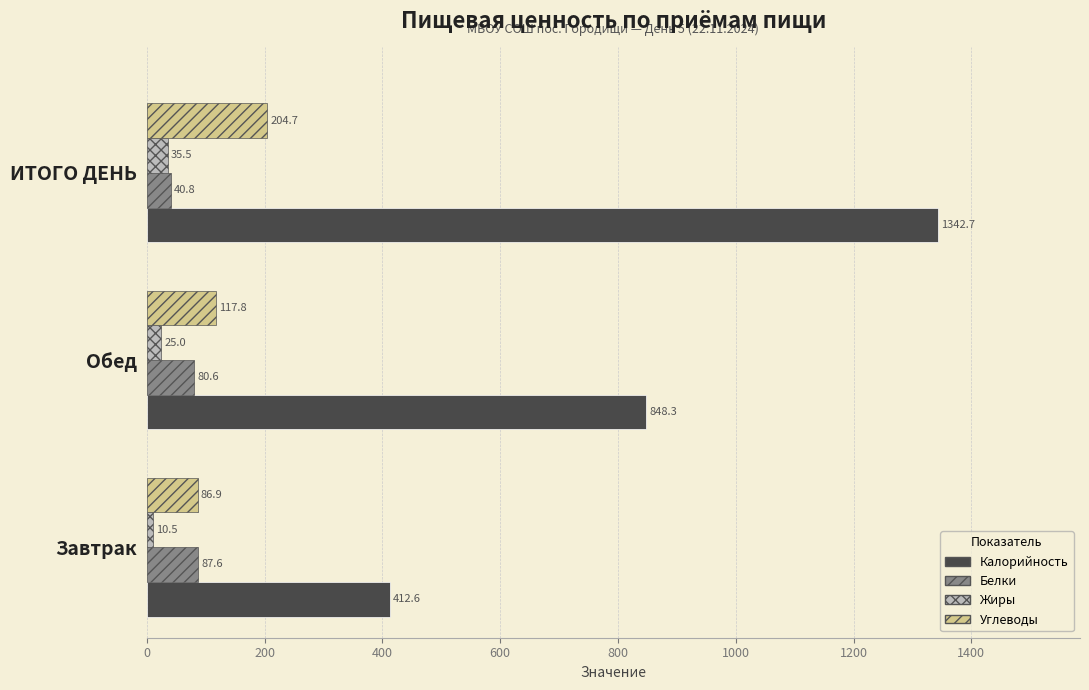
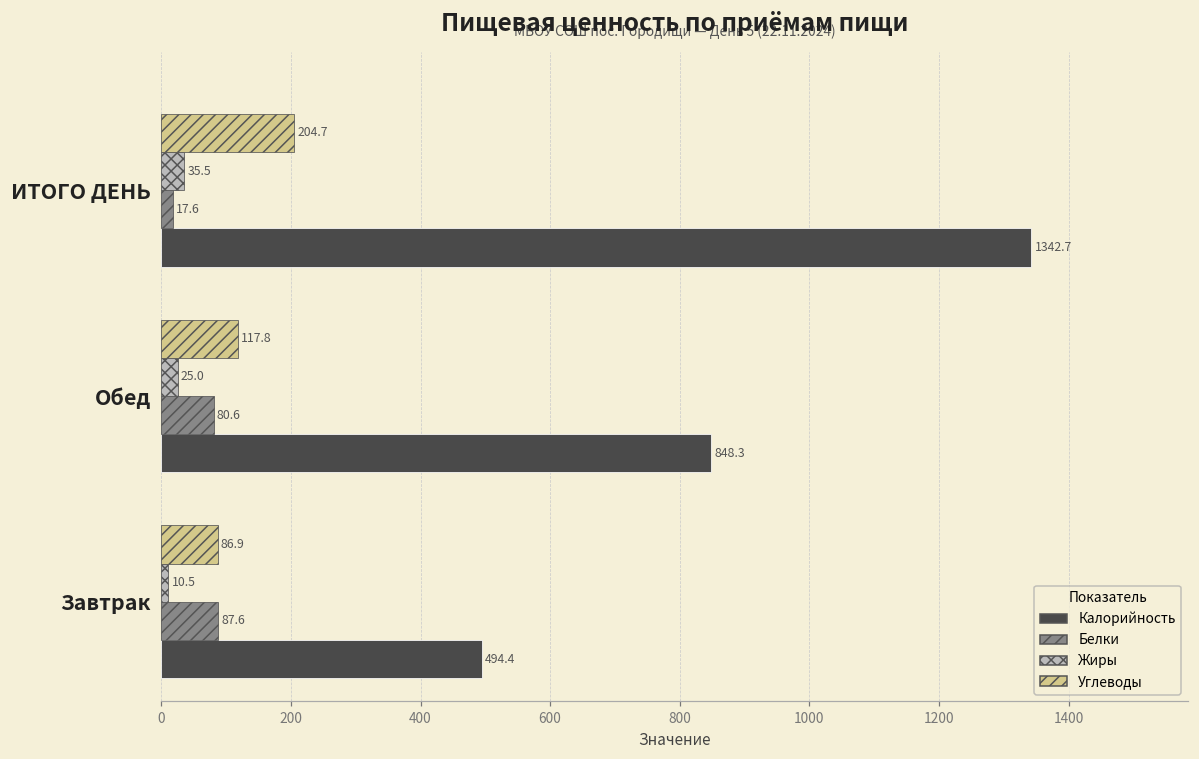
Белки, ИТОГО ДЕНЬ: 40.8 -> 17.6
Калорийность, Завтрак: 412.6 -> 494.4
